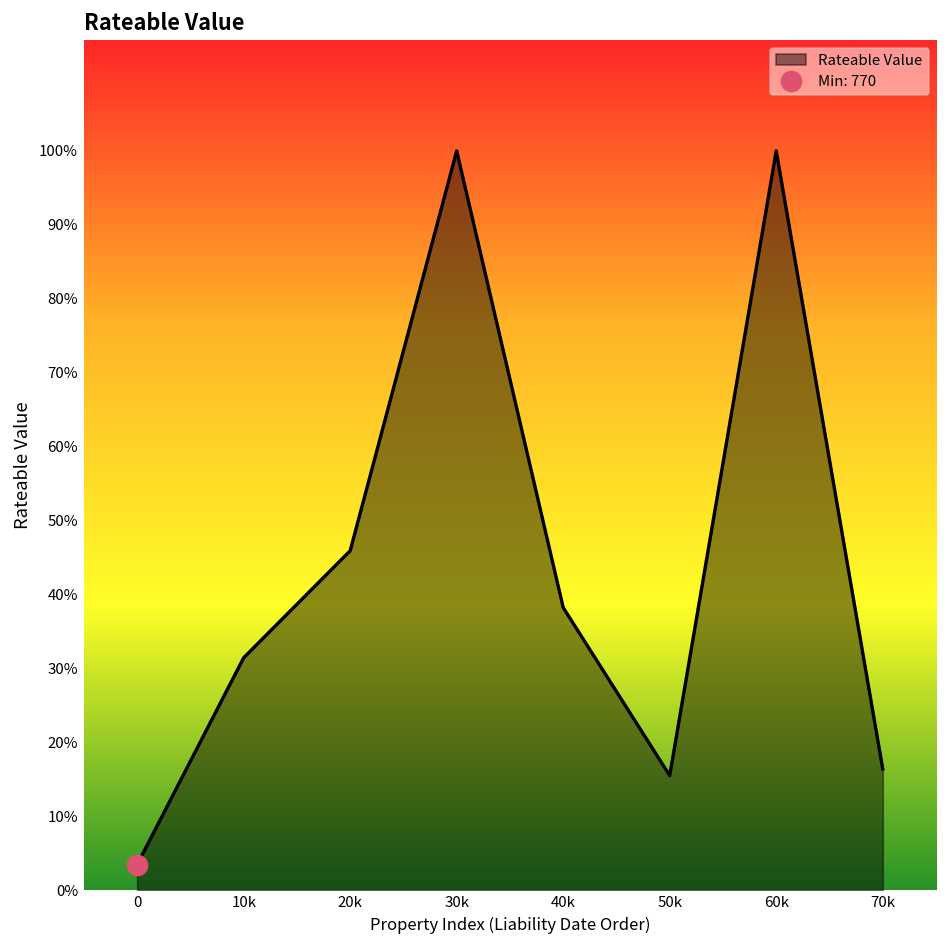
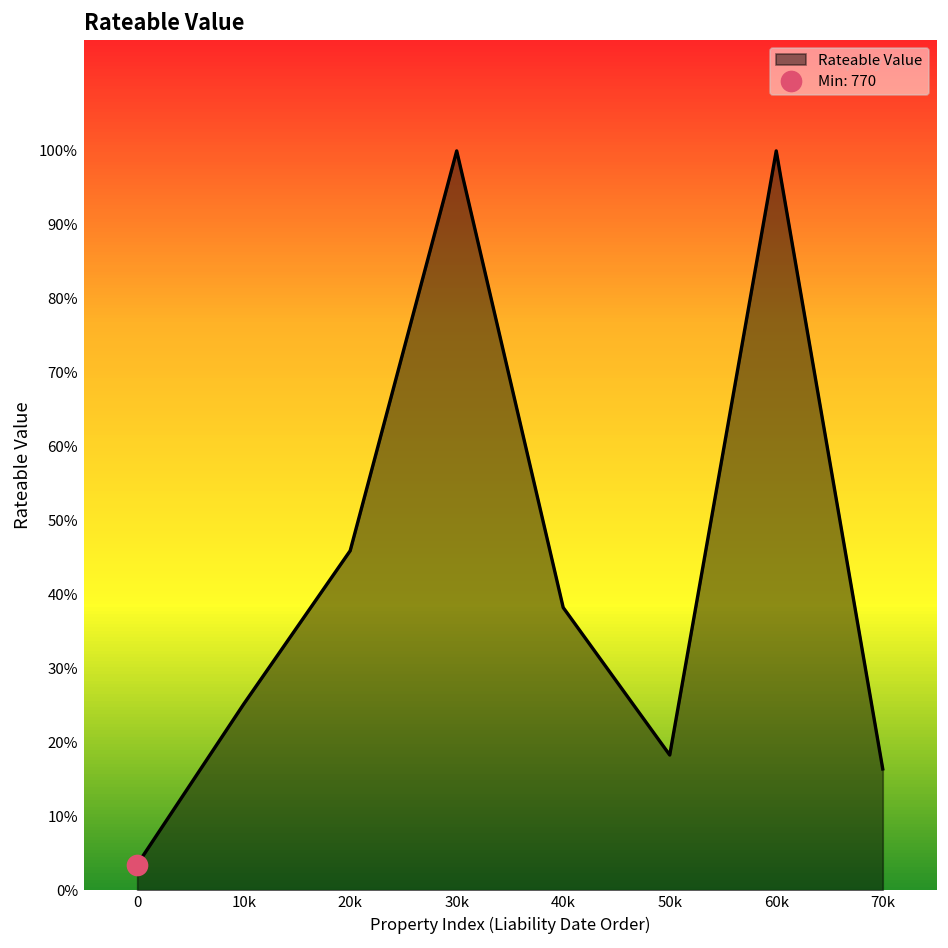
Rateable Value, 10k: 31% -> 25%
Rateable Value, 50k: 16% -> 18%
